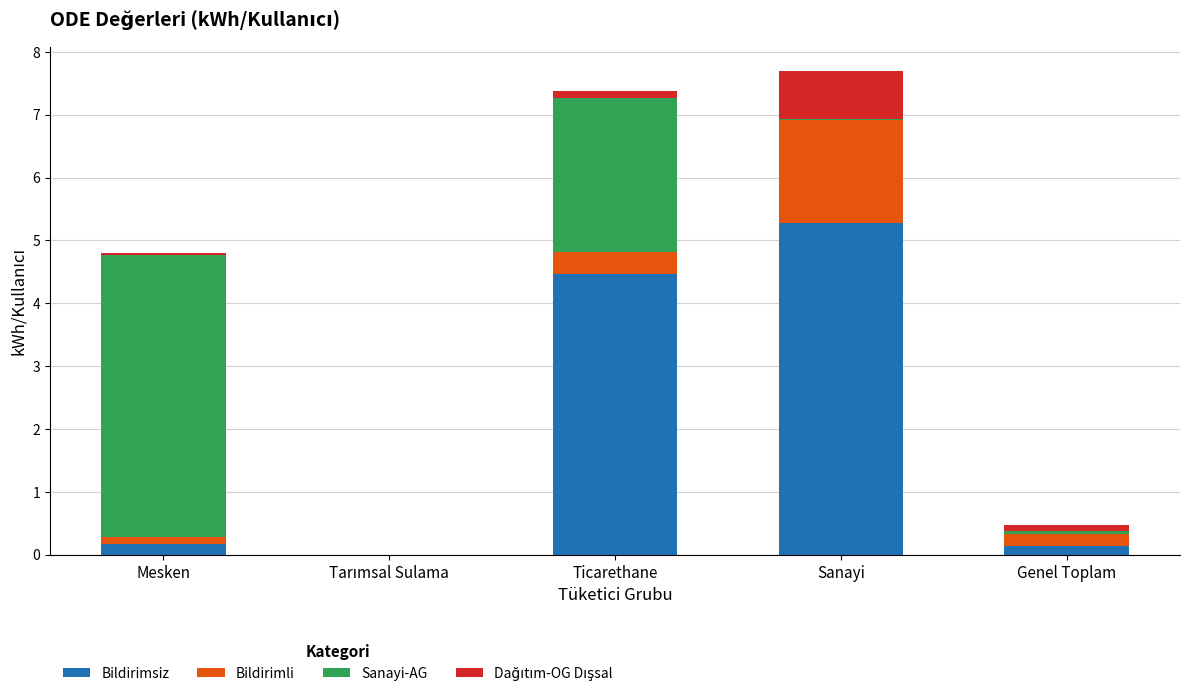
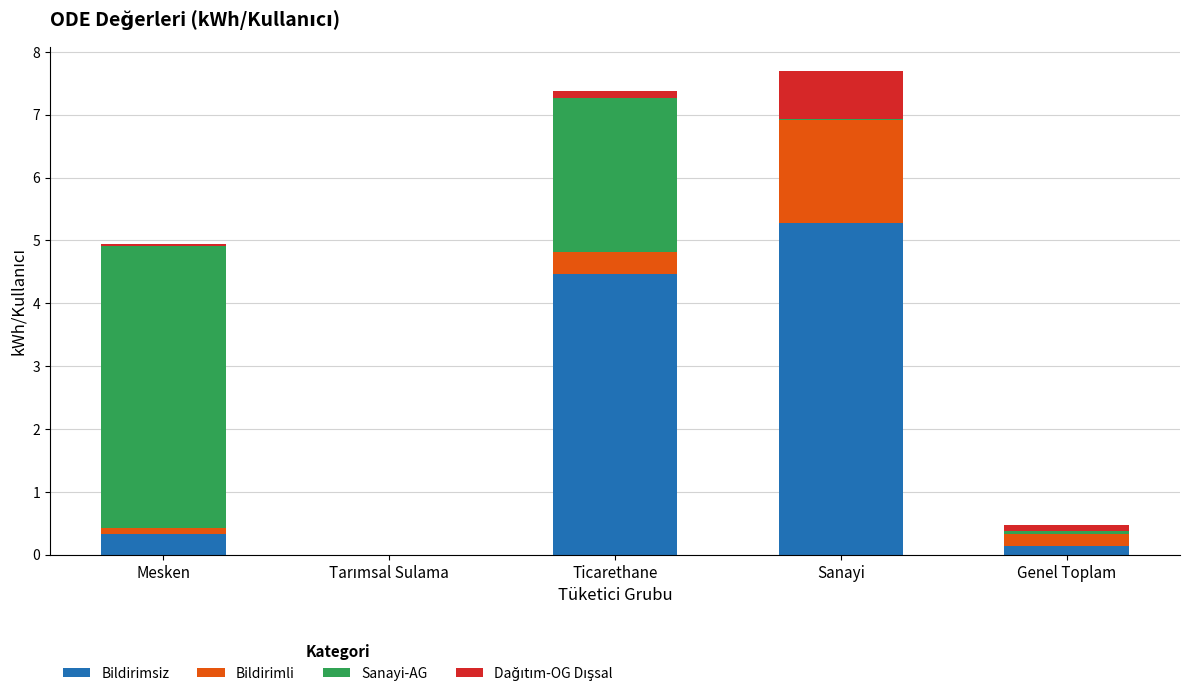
Bildirimsiz, Mesken: 0.2 -> 0.3
